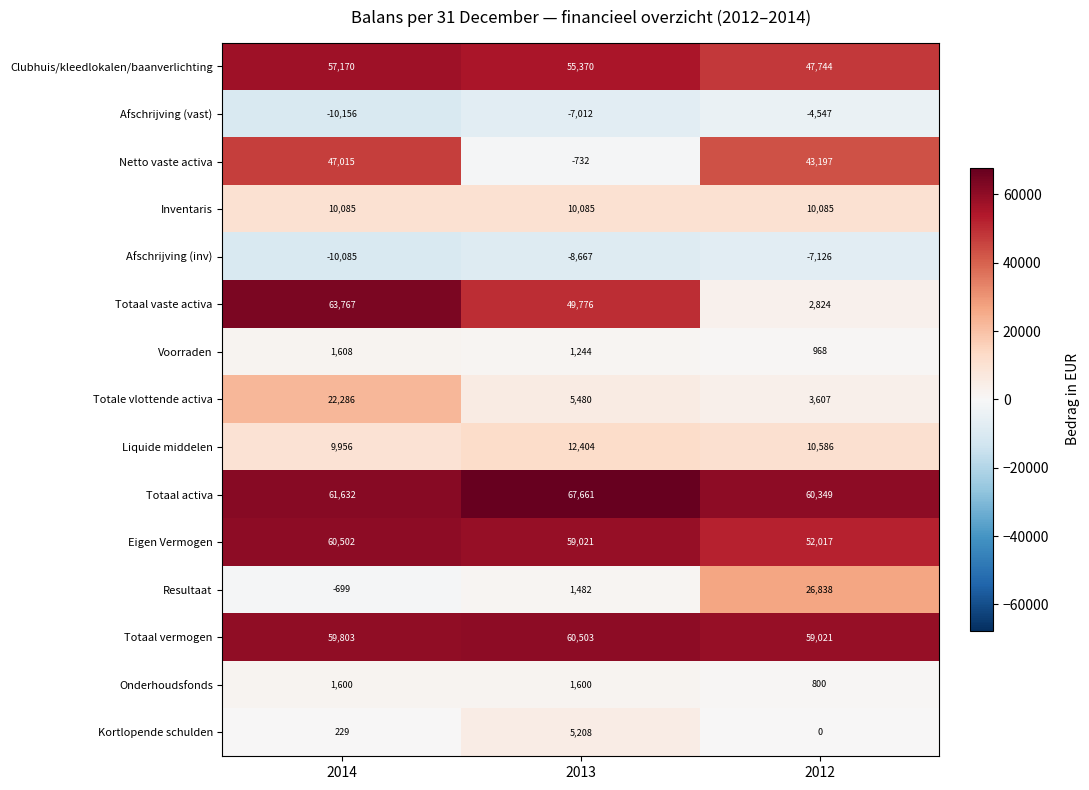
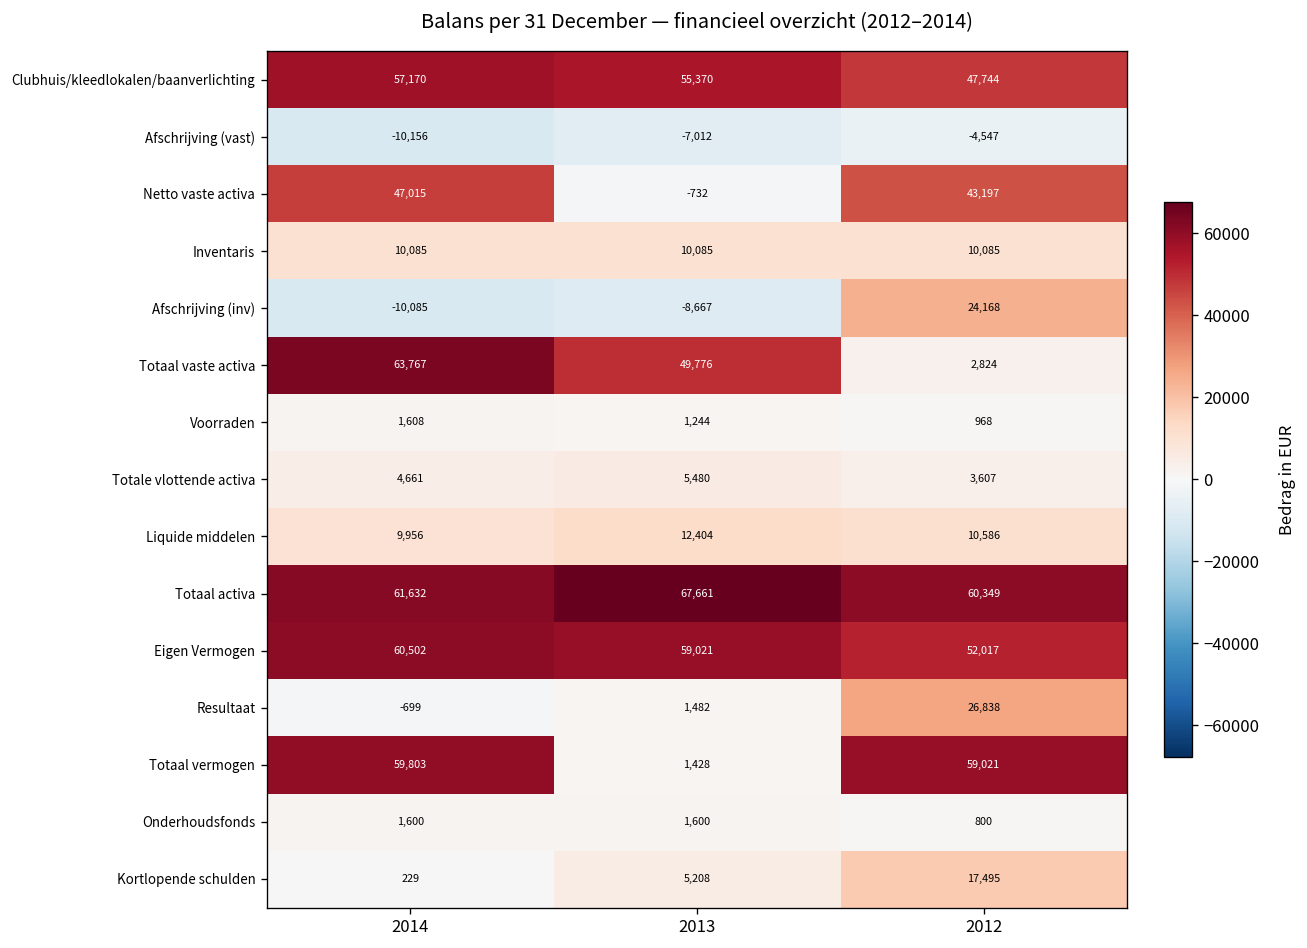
Afschrijving (inv), 2012: -7,126 -> 24,168
Totale vlottende activa, 2014: 22,286 -> 4,661
Totaal vermogen, 2013: 60,503 -> 1,428
Kortlopende schulden, 2012: 0 -> 17,495
